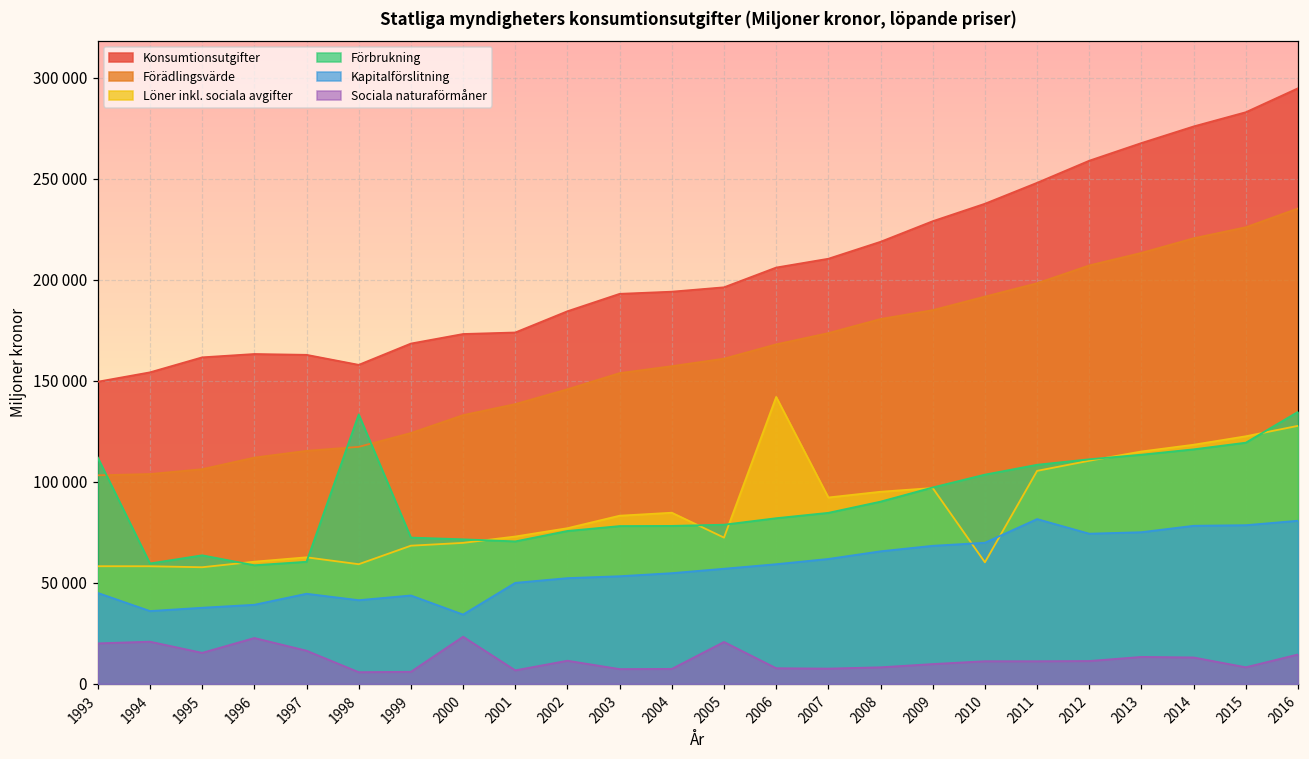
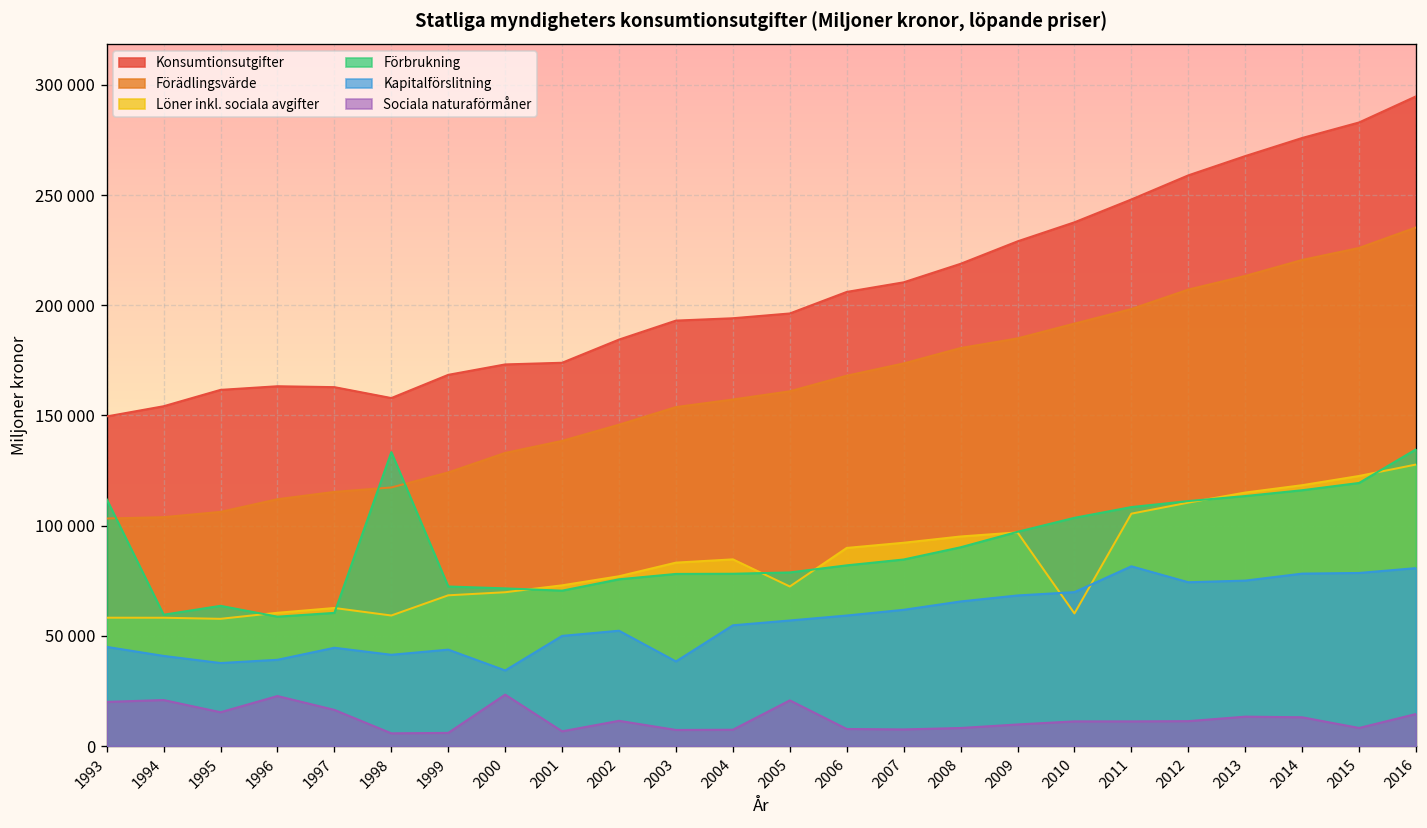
Kapitalförslitning, 1994: 36000 -> 41000
Kapitalförslitning, 2003: 53000 -> 38000
Löner inkl. sociala avgifter, 2006: 142000 -> 90000
